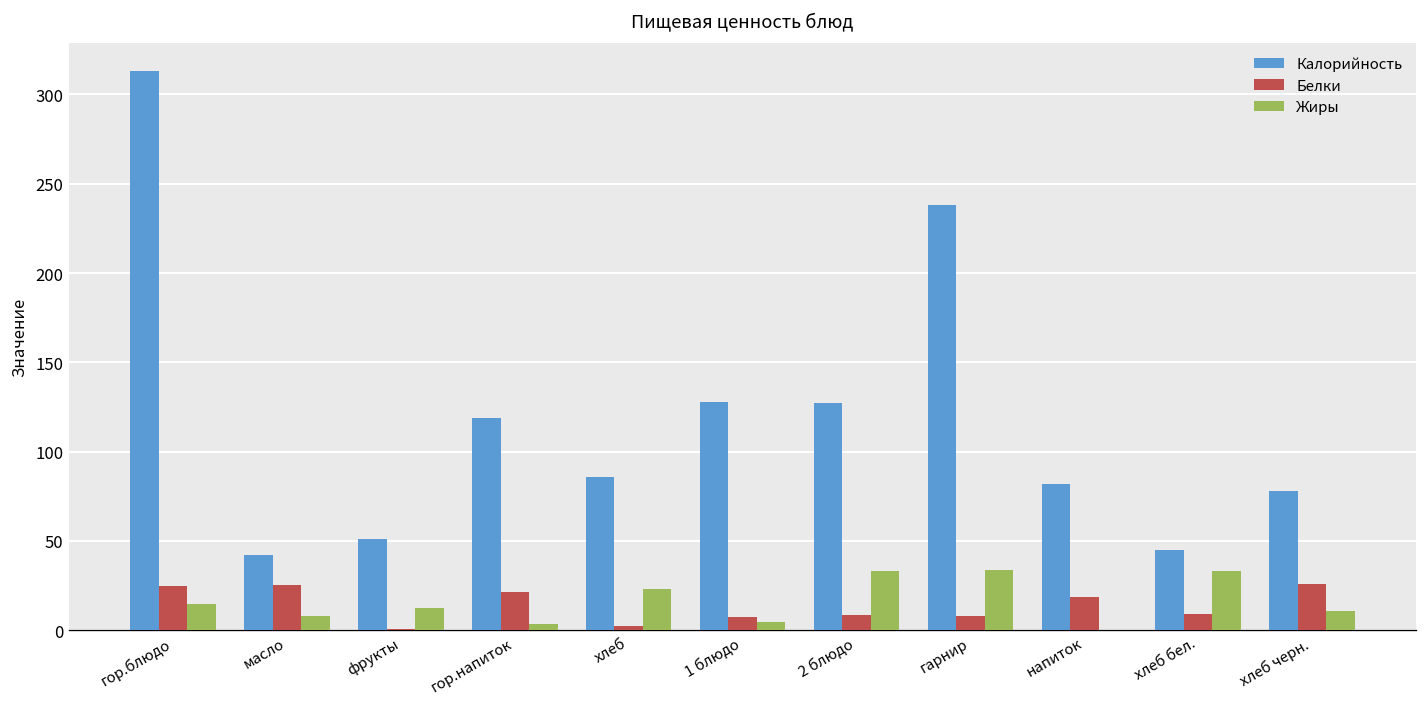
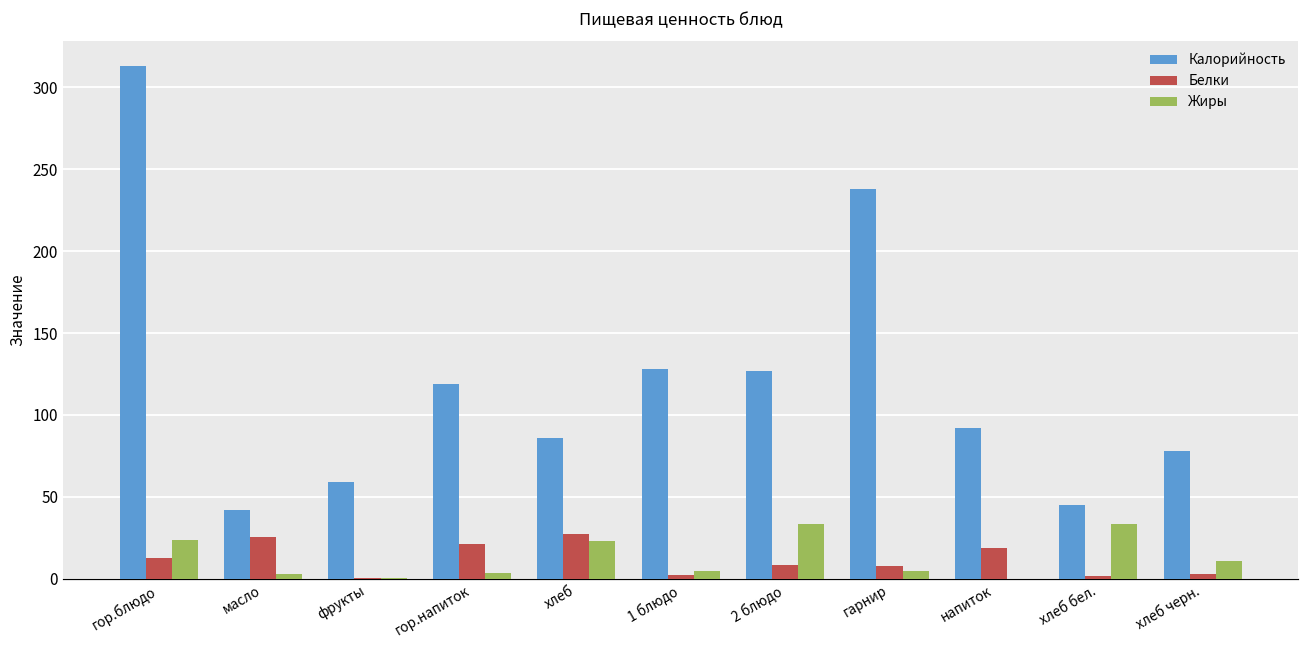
Белки, гор.блюдо: 25 -> 13
Жиры, гор.блюдо: 15 -> 23
Жиры, масло: 8 -> 3
Калорийность, фрукты: 51 -> 59
Жиры, фрукты: 12 -> 1
Белки, хлеб: 2 -> 27
Белки, 1 блюдо: 7 -> 2
Жиры, гарнир: 34 -> 4
Калорийность, напиток: 82 -> 92
Белки, хлеб бел.: 9 -> 2
Белки, хлеб черн.: 26 -> 3
